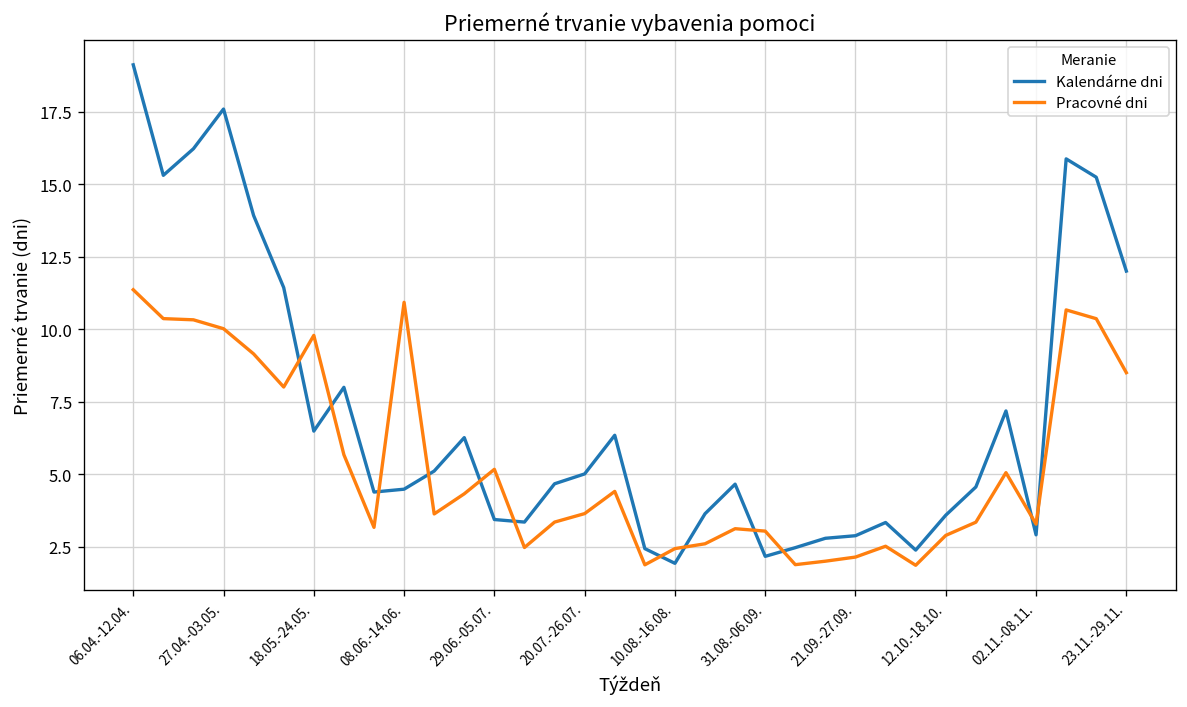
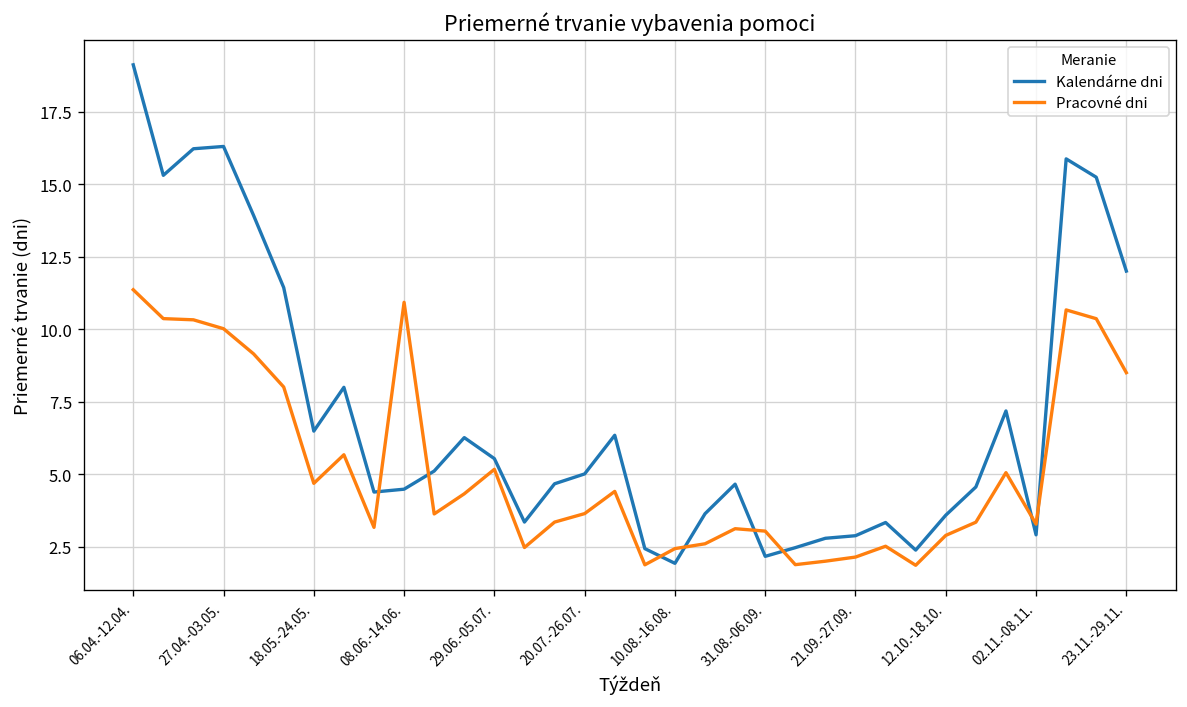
Kalendárne dni, 27.04.-03.05.: 17.6 -> 16.3
Pracovné dni, 18.05.-24.05.: 9.8 -> 4.7
Kalendárne dni, 29.06.-05.07.: 3.4 -> 5.5
